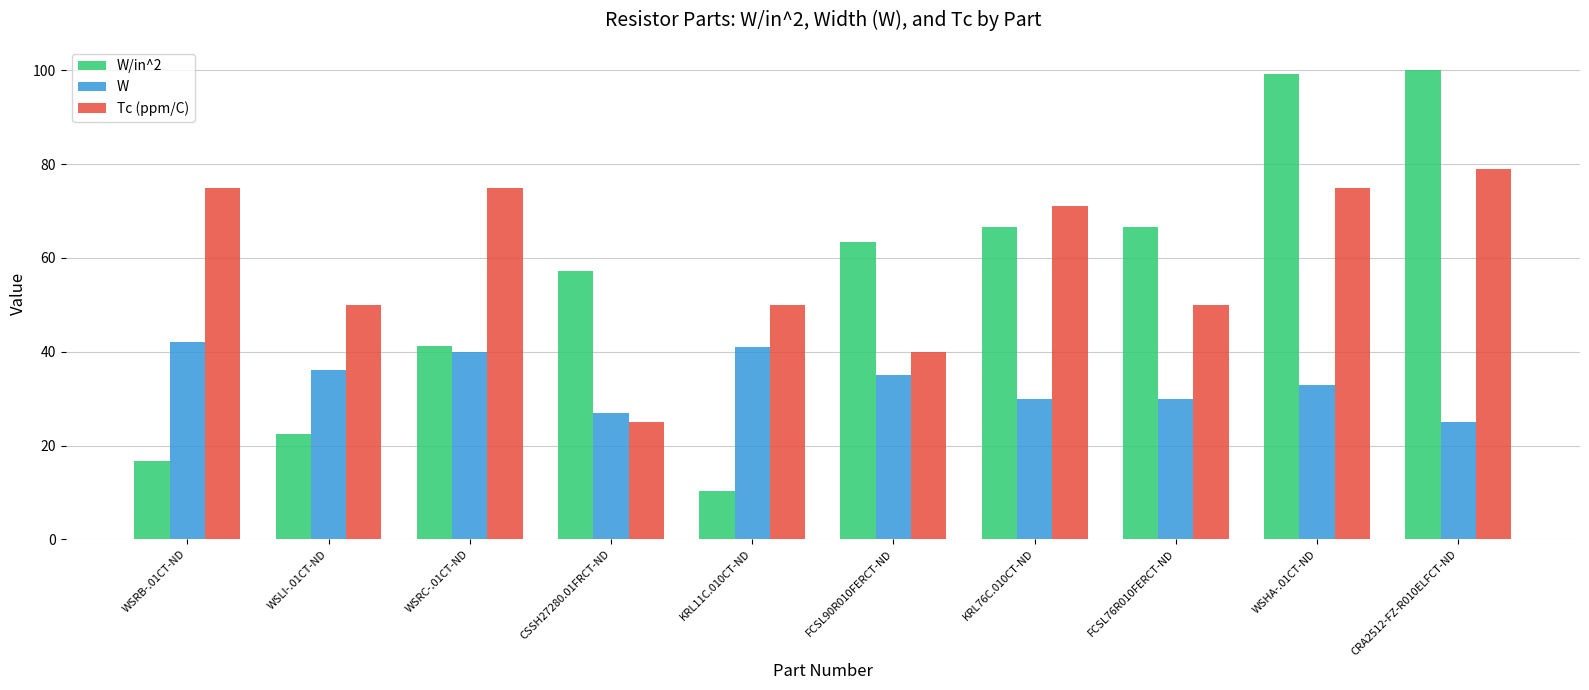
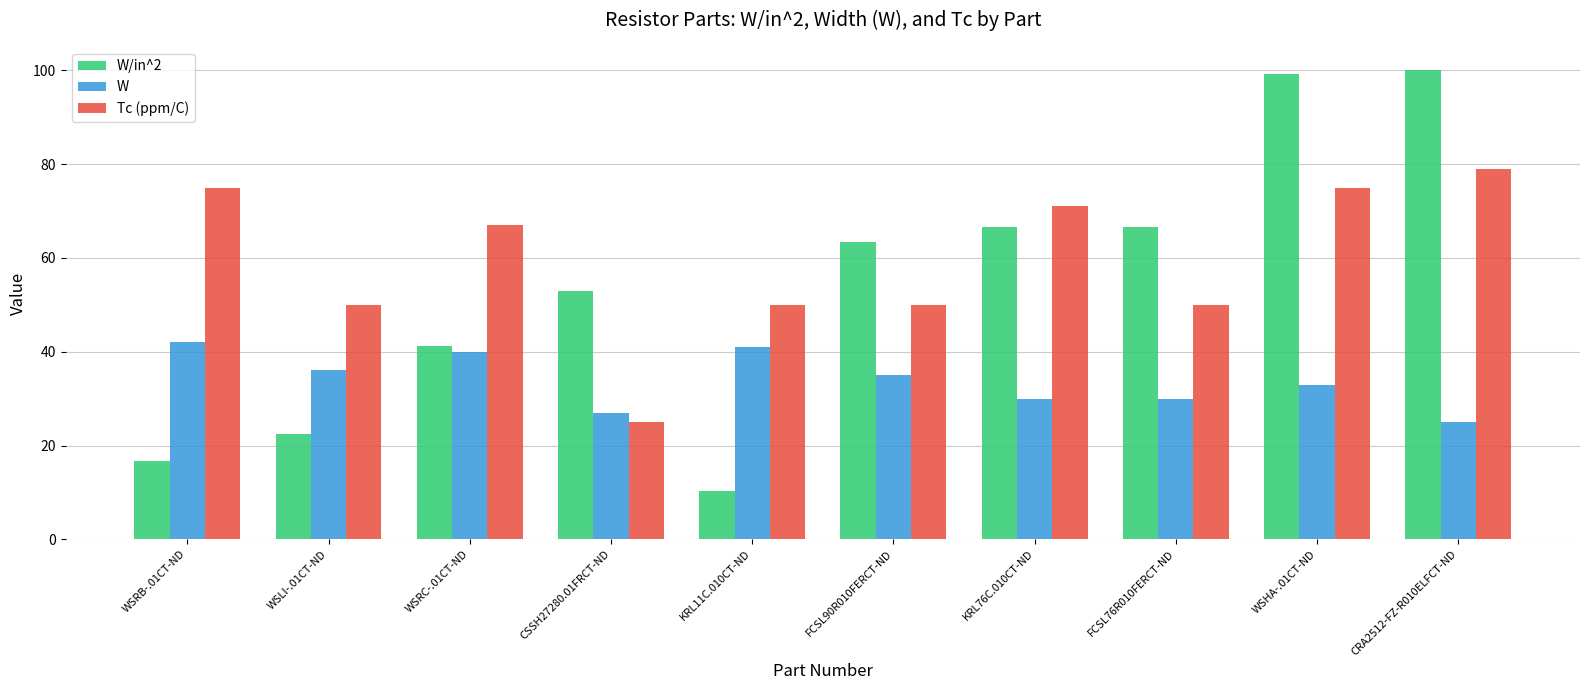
Tc (ppm/C), WSRC-.01CT-ND: 75 -> 67
W/in^2, CSSH27280.01FRCT-ND: 57 -> 53
Tc (ppm/C), FCSL90R010FERCT-ND: 40 -> 50
